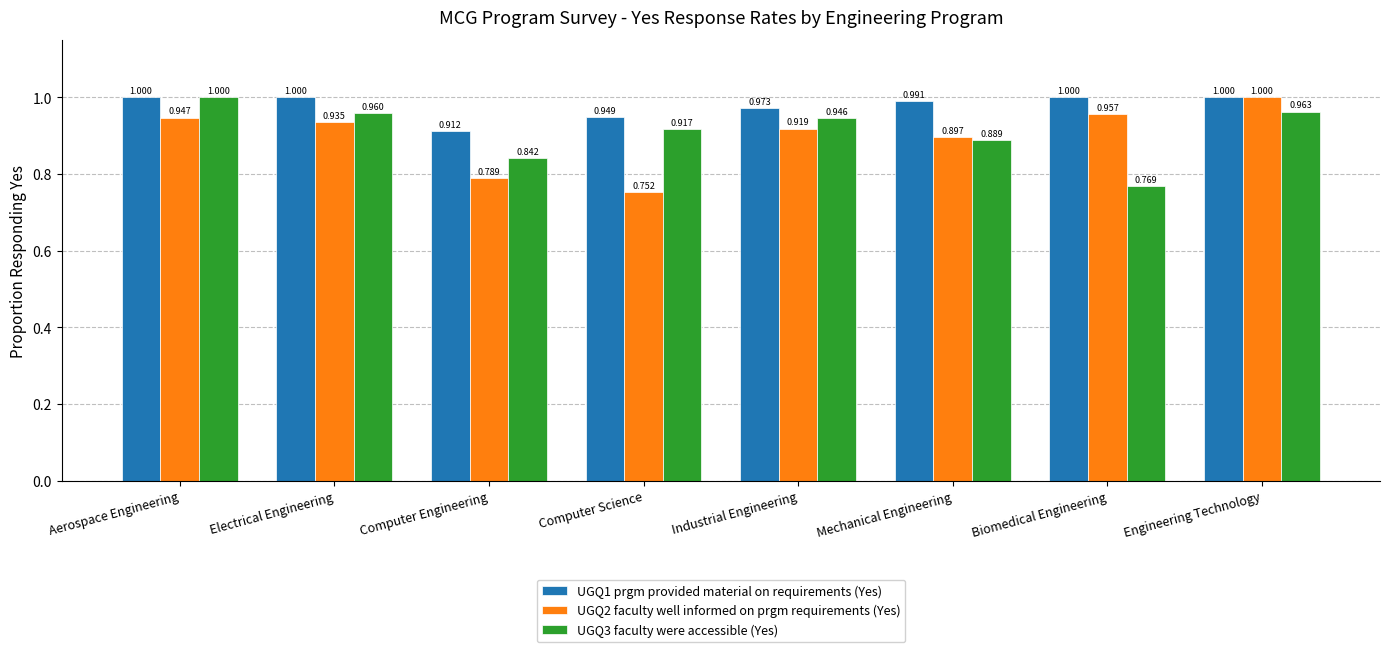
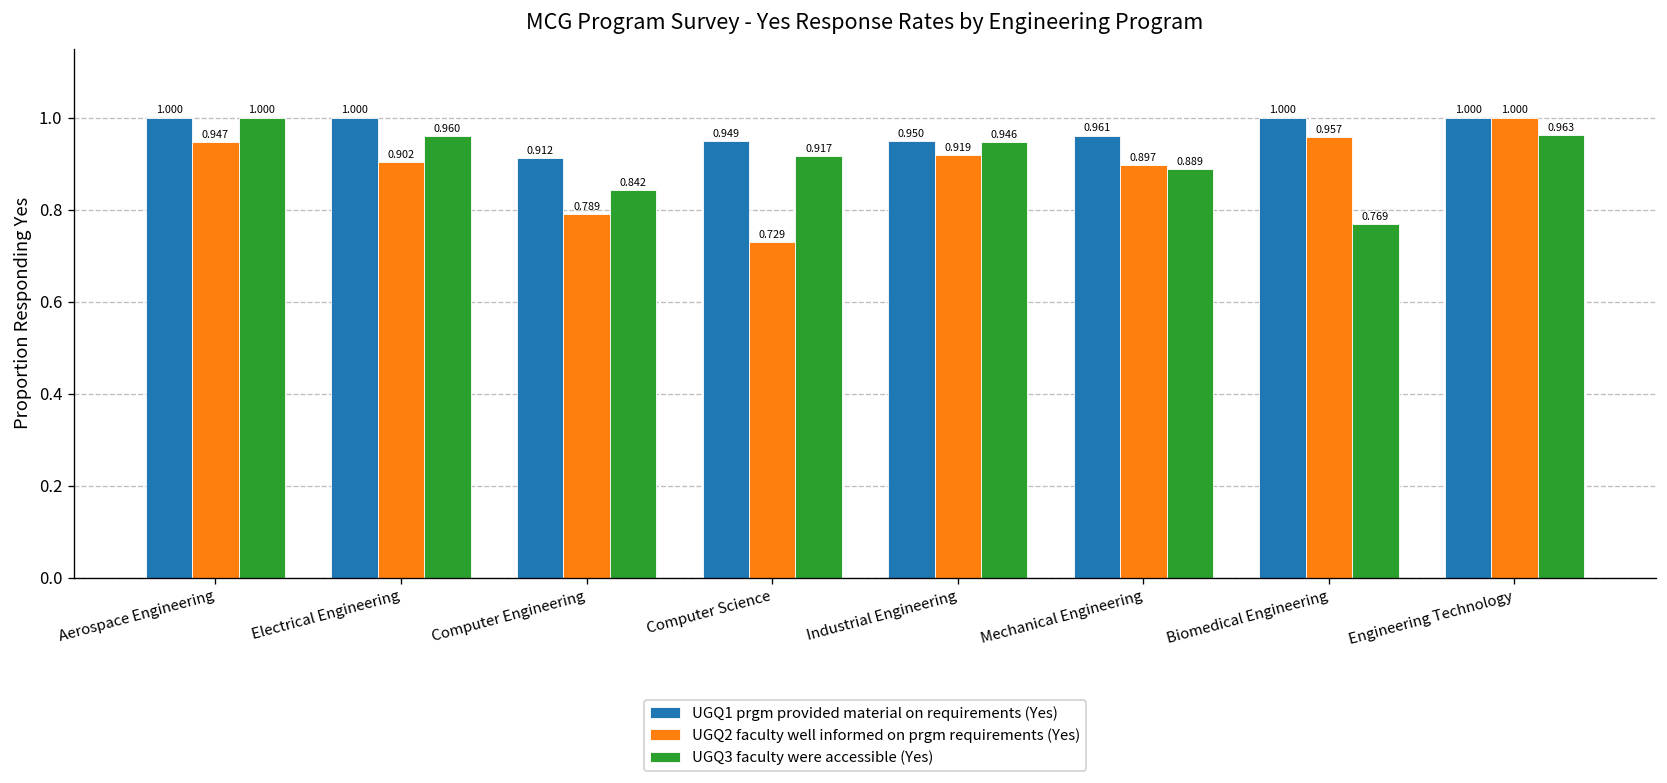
UGQ2 faculty well informed on prgm requirements (Yes), Electrical Engineering: 0.935 -> 0.902
UGQ2 faculty well informed on prgm requirements (Yes), Computer Science: 0.752 -> 0.729
UGQ1 prgm provided material on requirements (Yes), Industrial Engineering: 0.973 -> 0.950
UGQ1 prgm provided material on requirements (Yes), Mechanical Engineering: 0.991 -> 0.961
